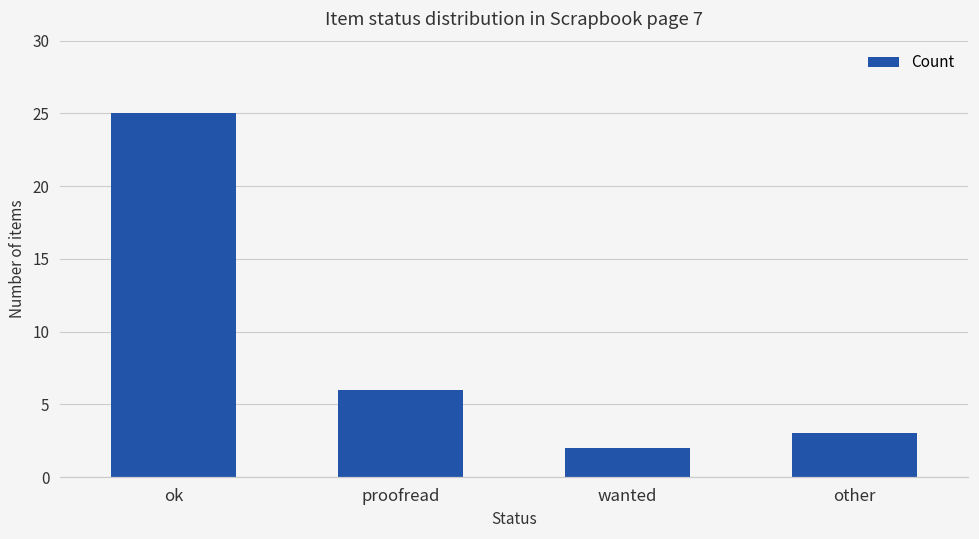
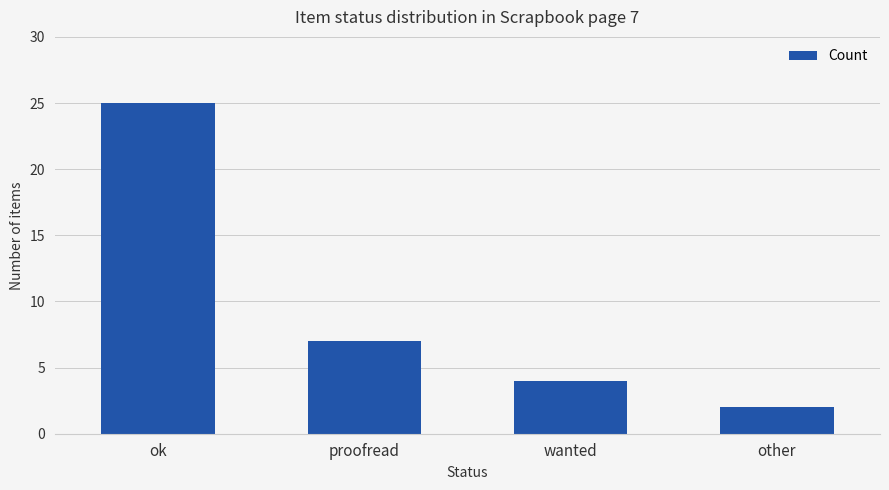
proofread: 6 -> 7
wanted: 2 -> 4
other: 3 -> 2
